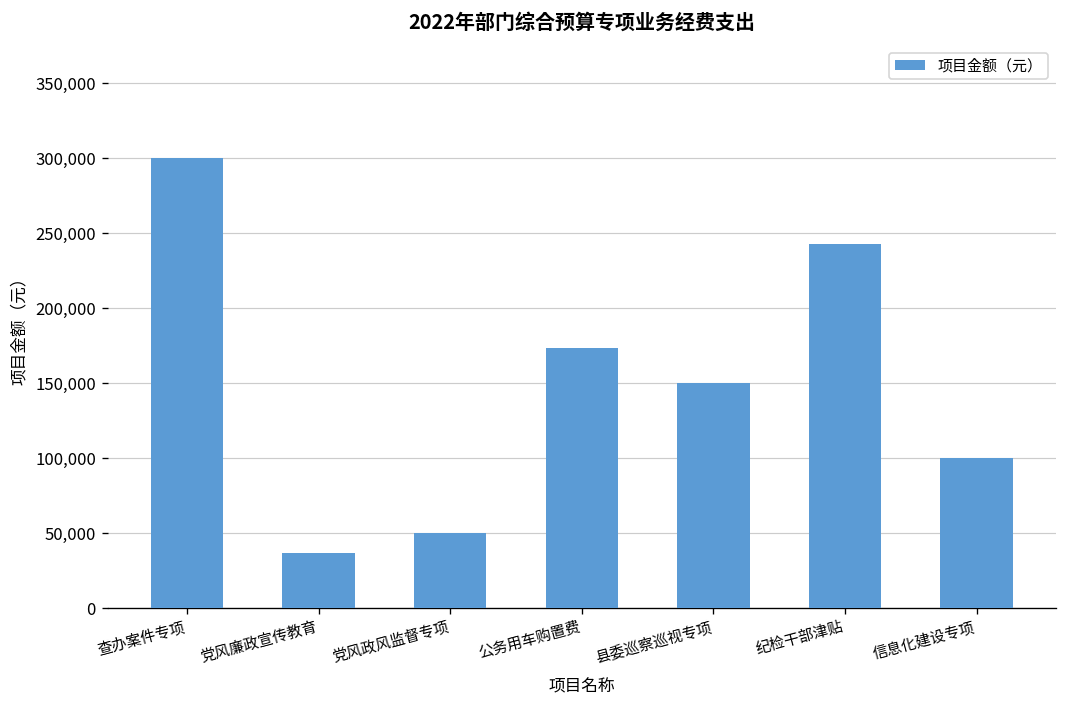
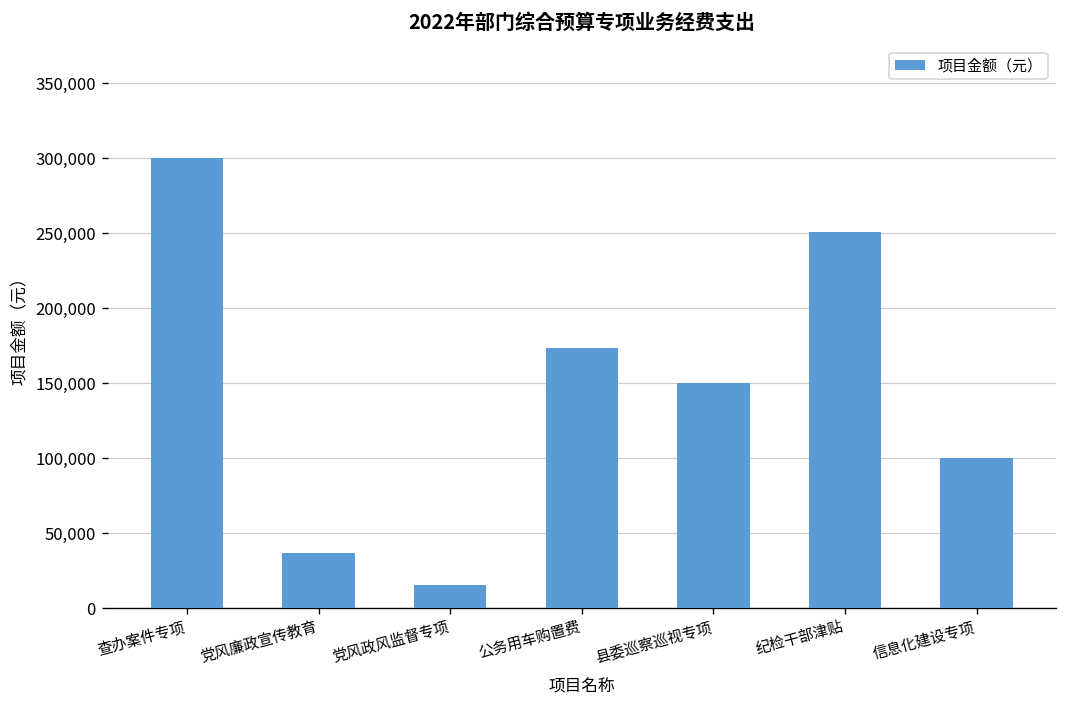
党风政风监督专项: 50,000 -> 15,000
纪检干部津贴: 243,000 -> 251,000
